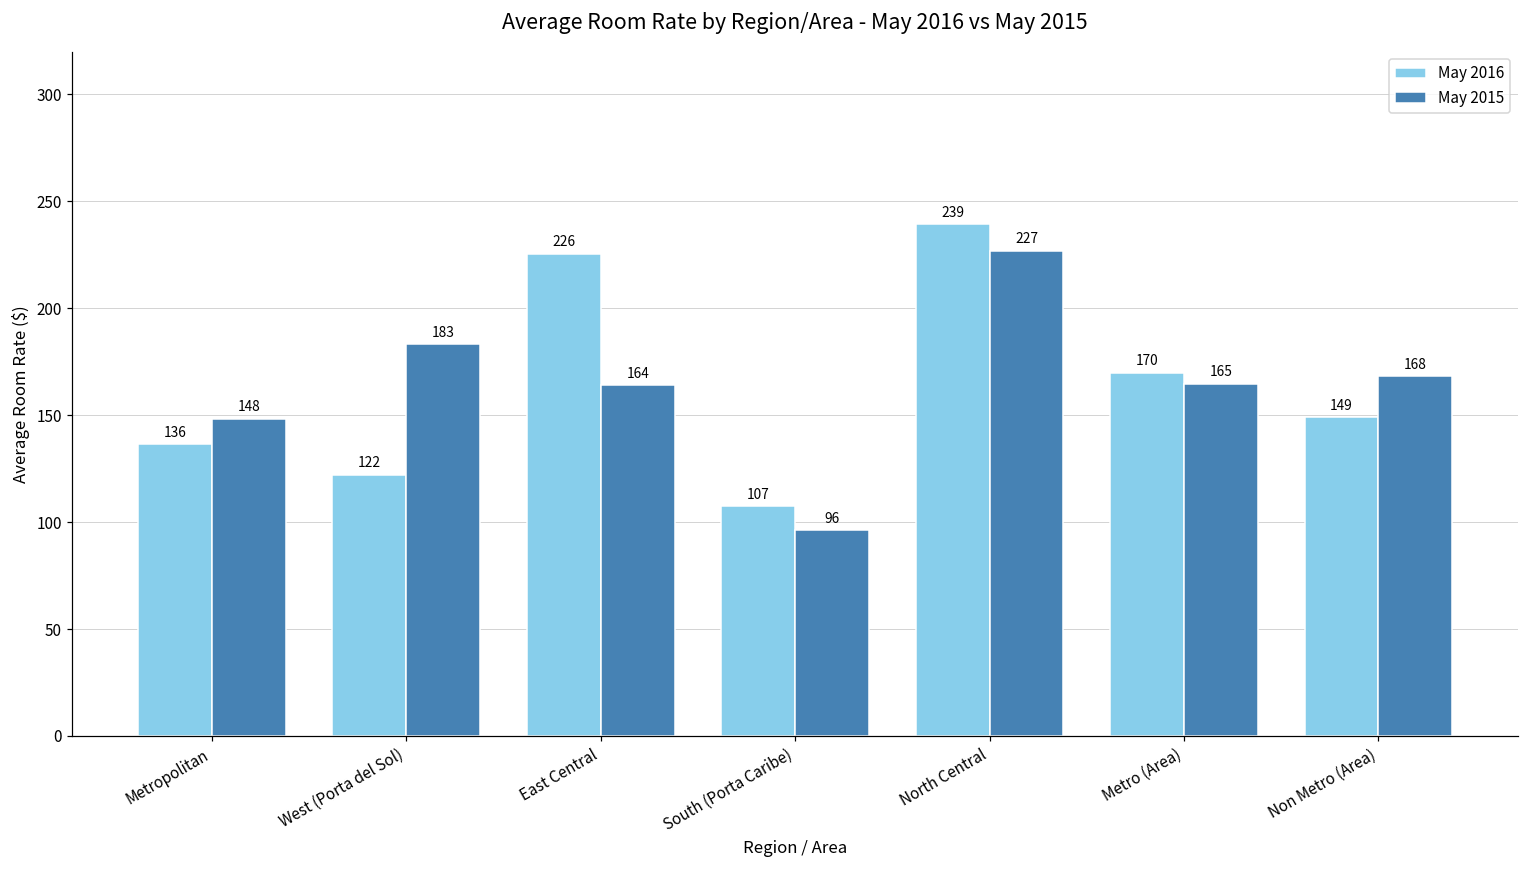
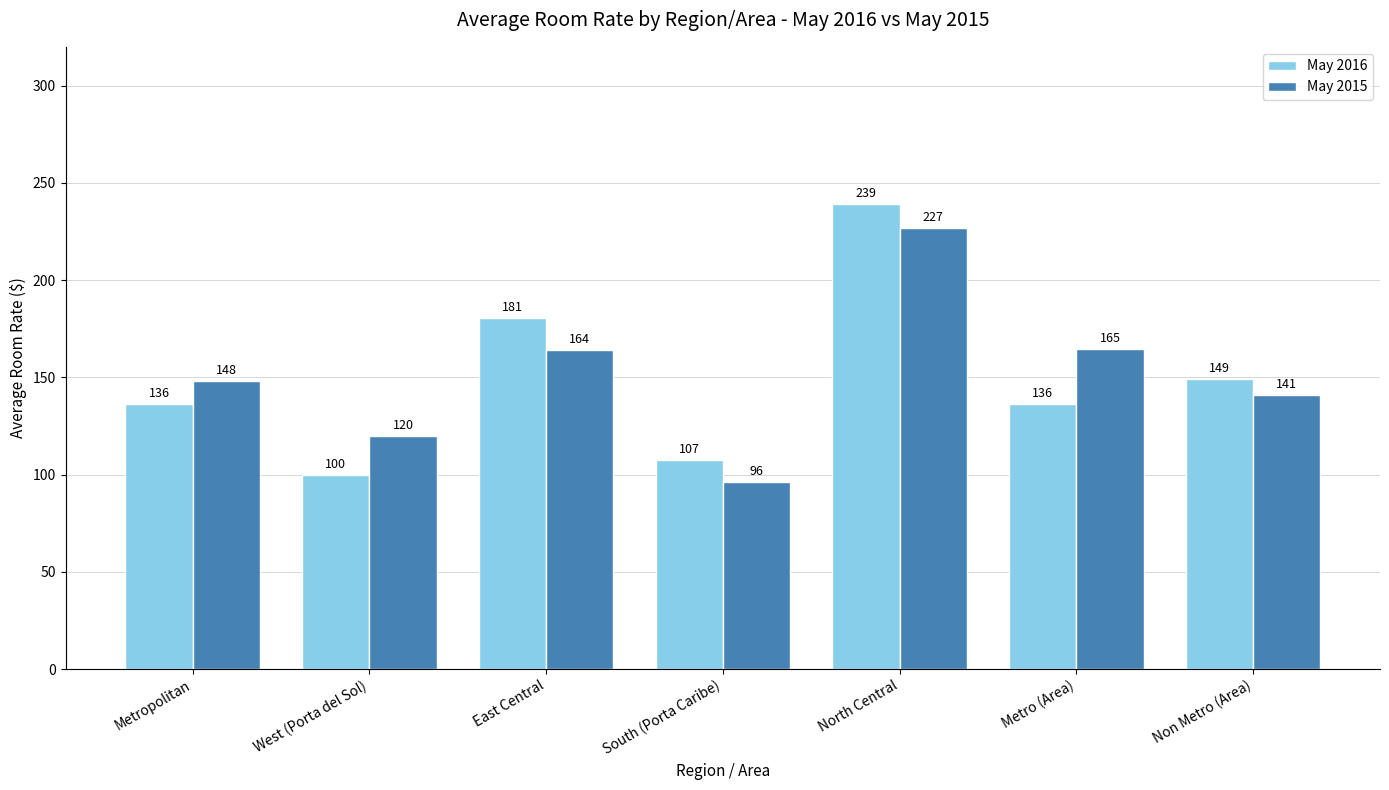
May 2016, West (Porta del Sol): 122 -> 100
May 2015, West (Porta del Sol): 183 -> 120
May 2016, East Central: 226 -> 181
May 2016, Metro (Area): 170 -> 136
May 2015, Non Metro (Area): 168 -> 141
